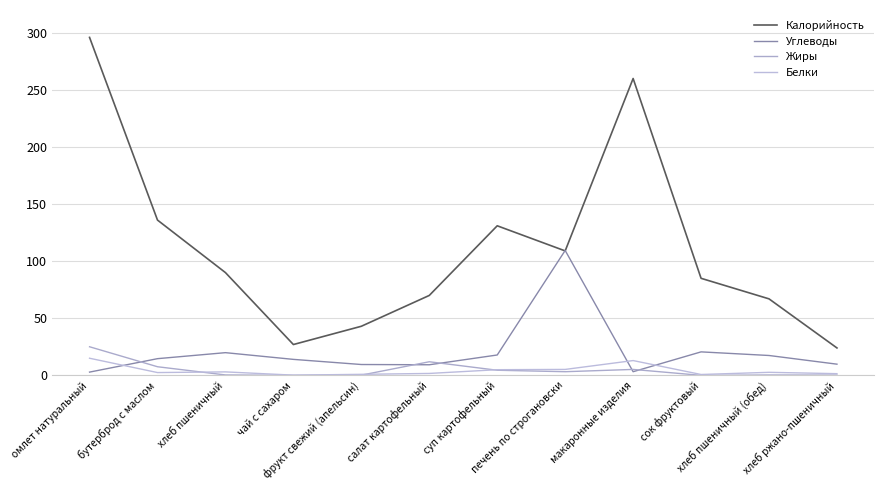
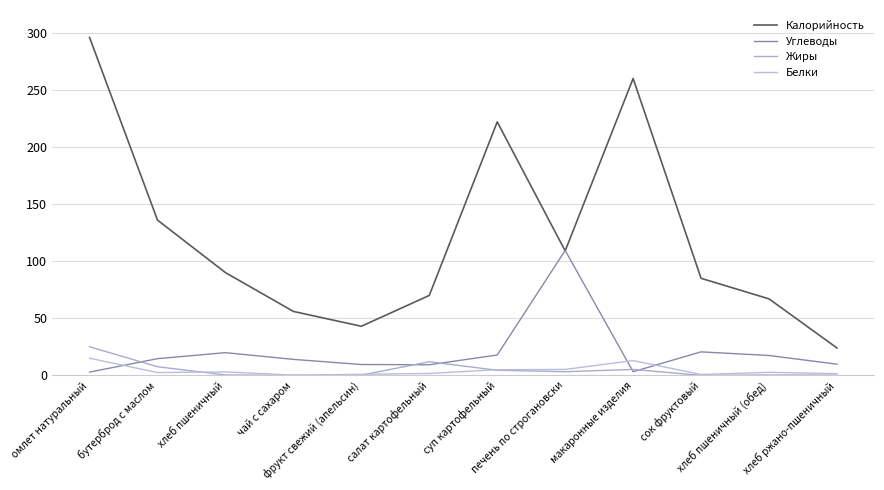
Калорийность, чай с сахаром: 27 -> 56
Калорийность, суп картофельный: 131 -> 222
